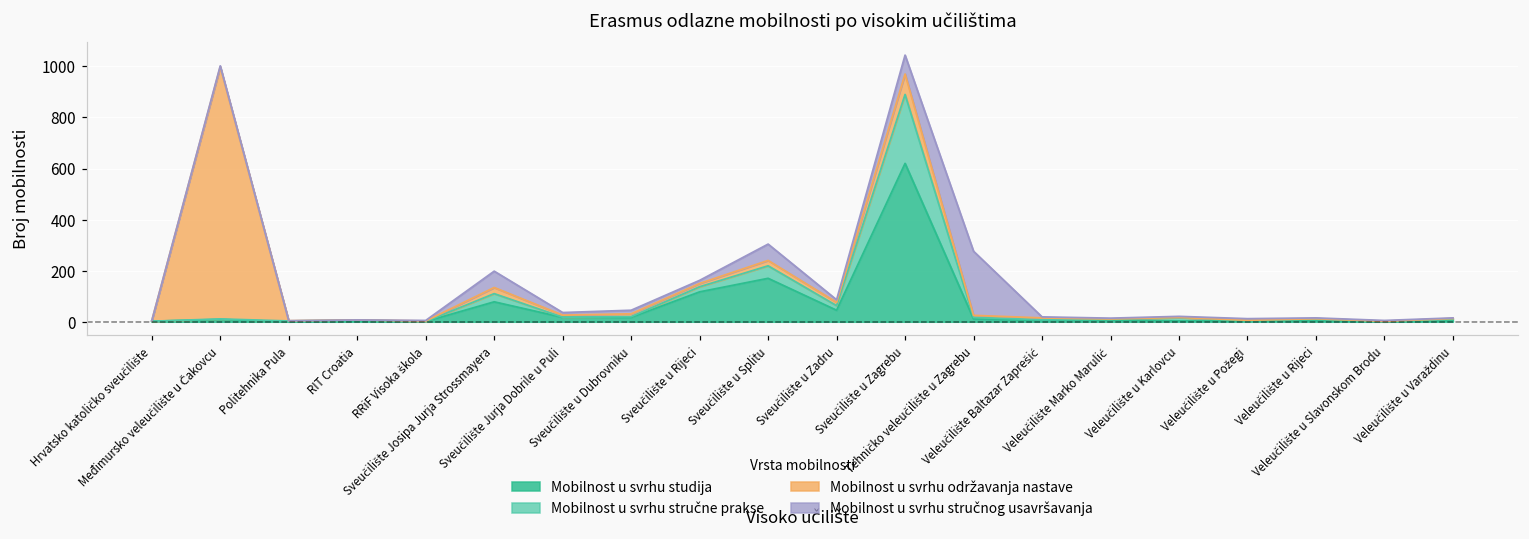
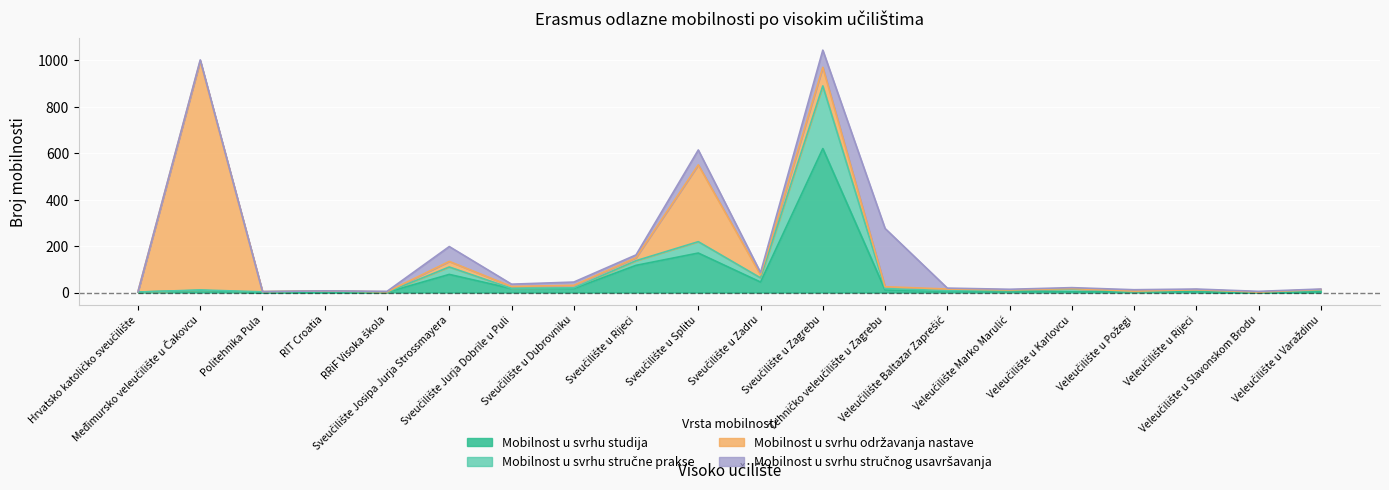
Mobilnost u svrhu održavanja nastave, Sveučilište u Splitu: 20 -> 330
